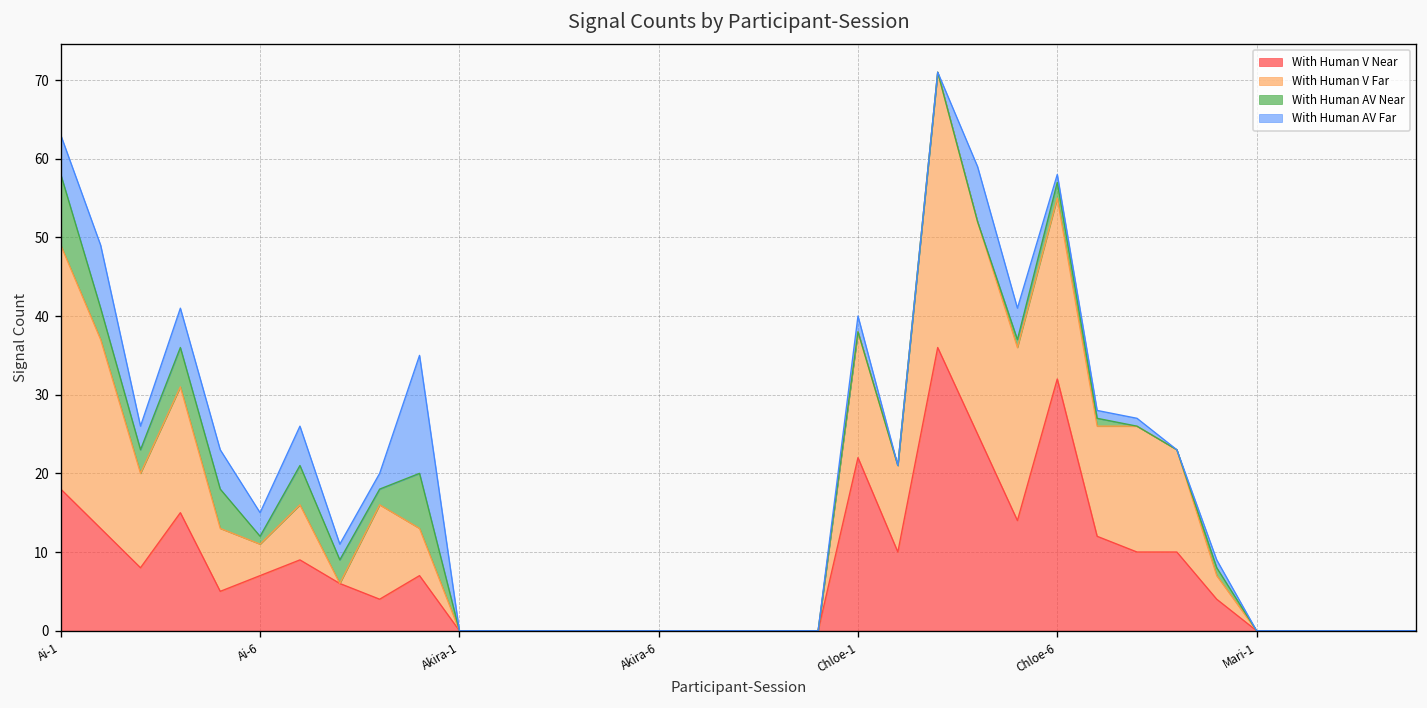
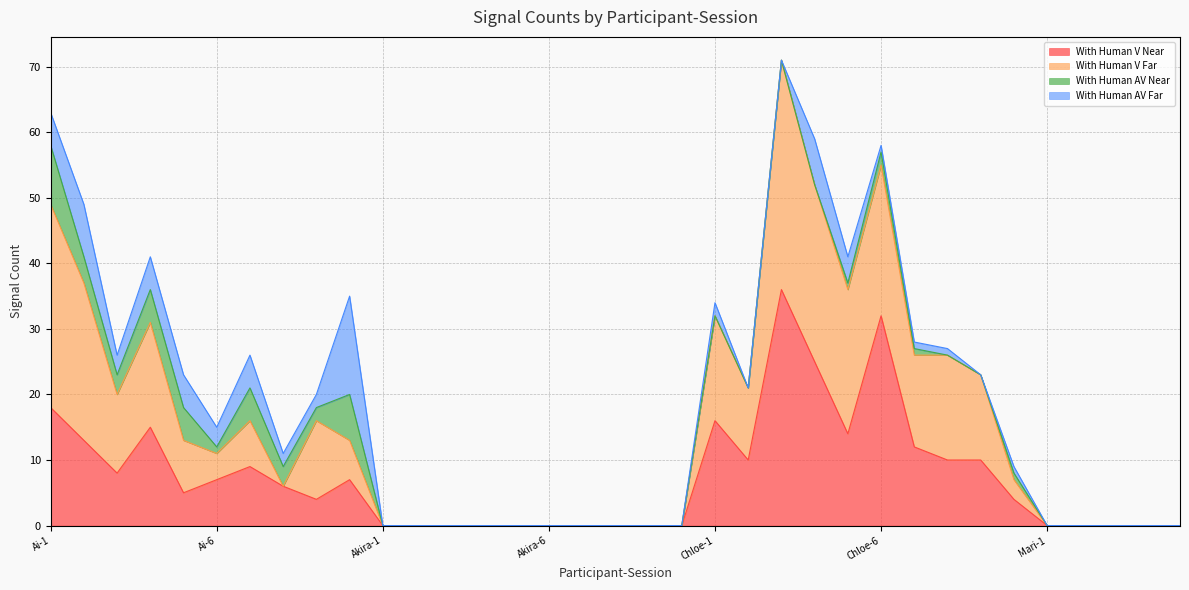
With Human V Near, Chloe-1: 22 -> 16
